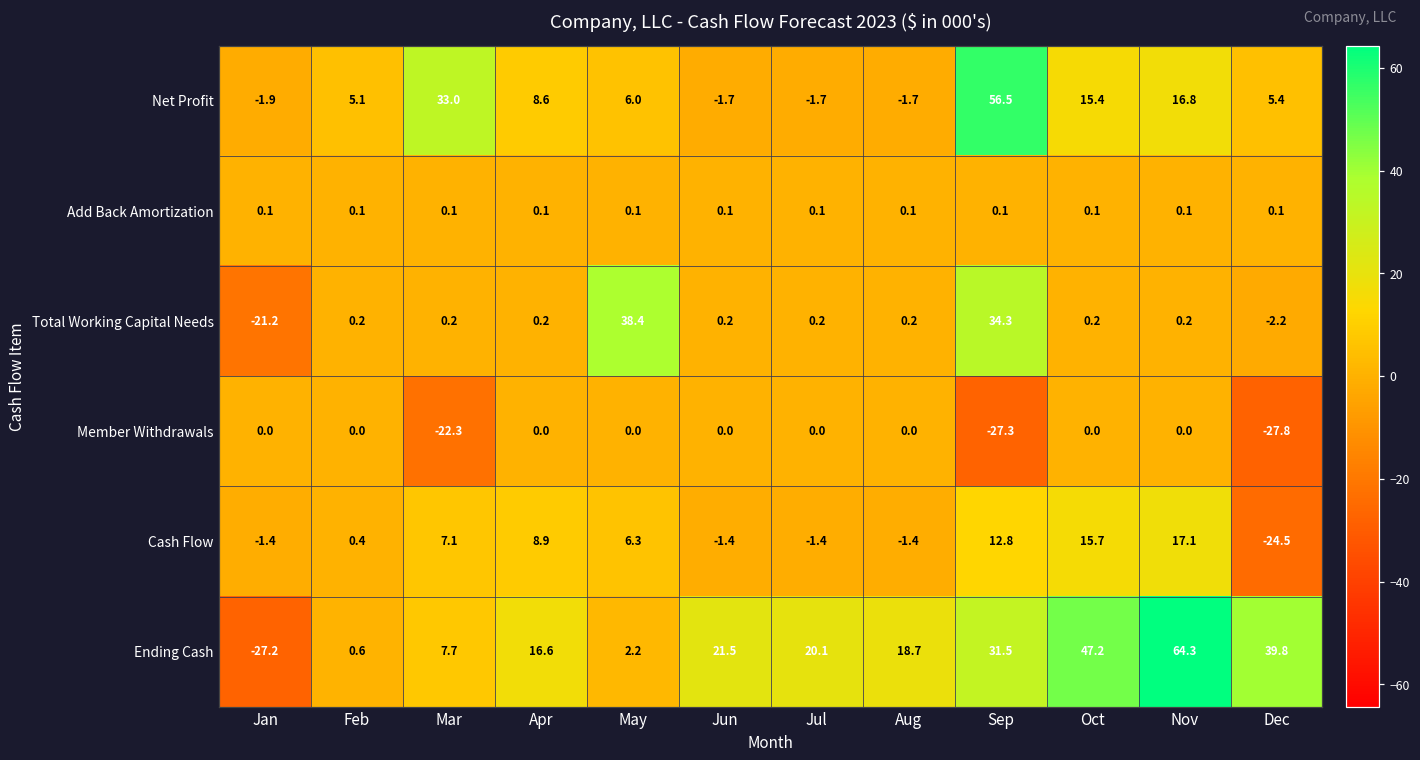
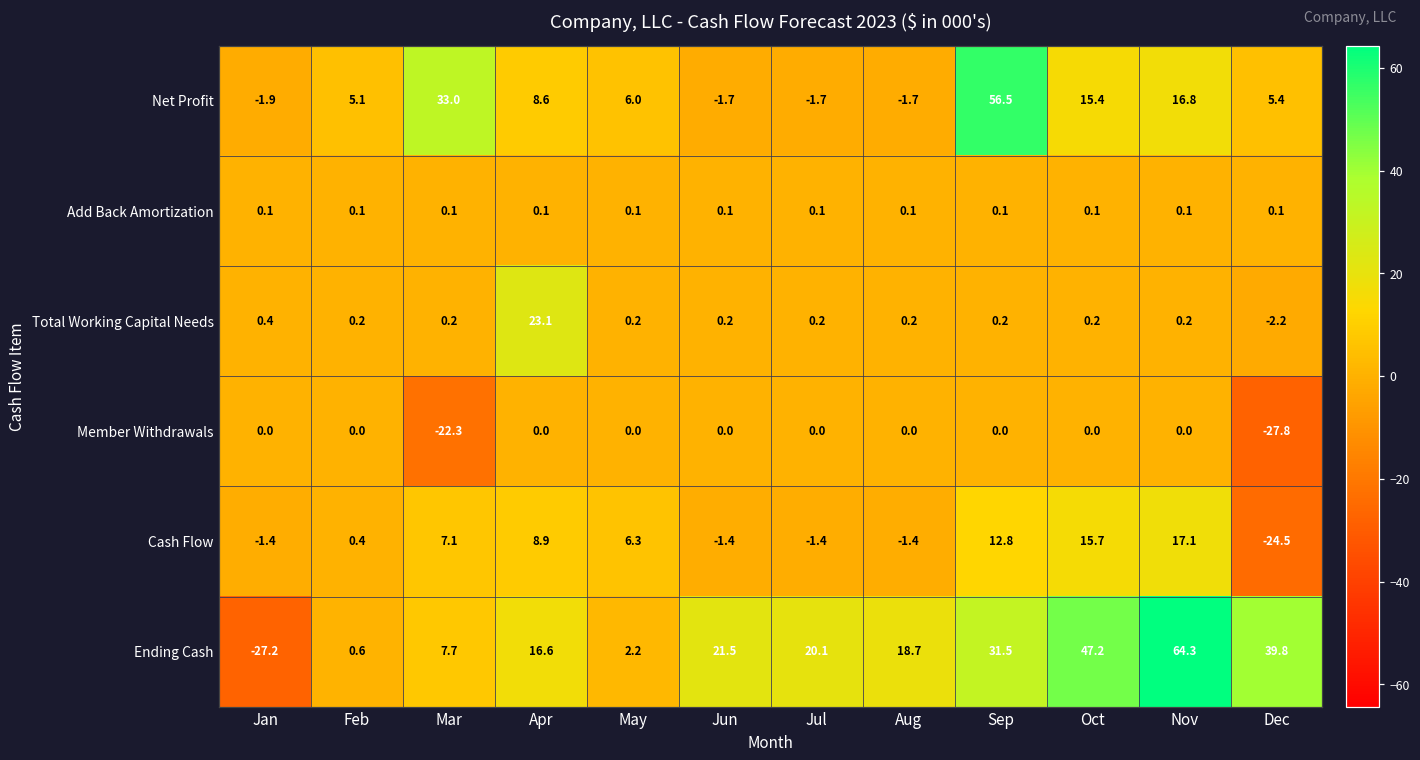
Total Working Capital Needs, Jan: -21.2 -> 0.4
Total Working Capital Needs, Apr: 0.2 -> 23.1
Total Working Capital Needs, May: 38.4 -> 0.2
Total Working Capital Needs, Sep: 34.3 -> 0.2
Member Withdrawals, Sep: -27.3 -> 0.0
